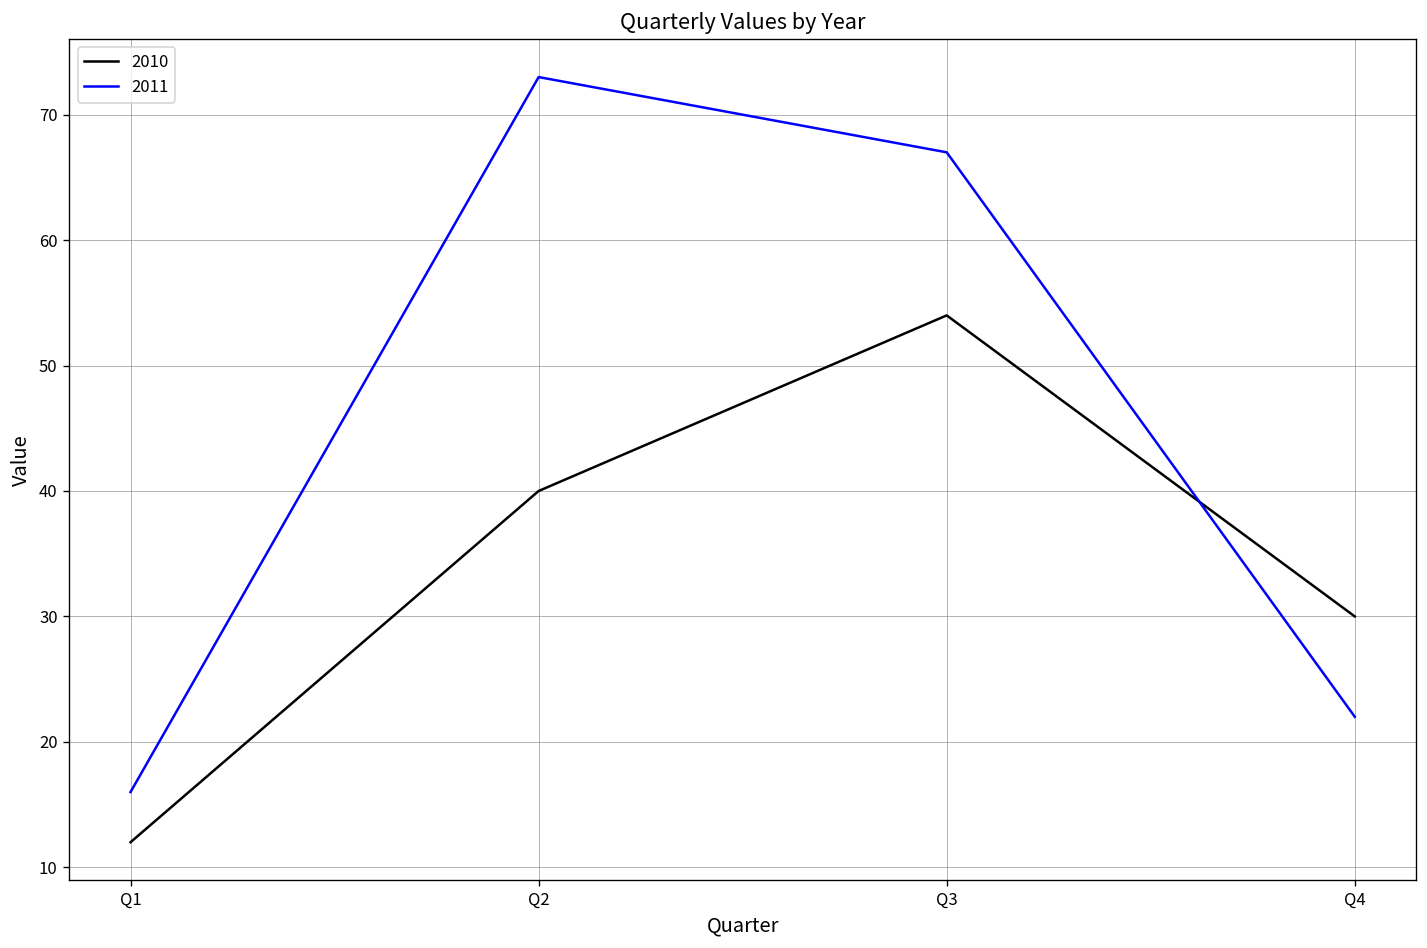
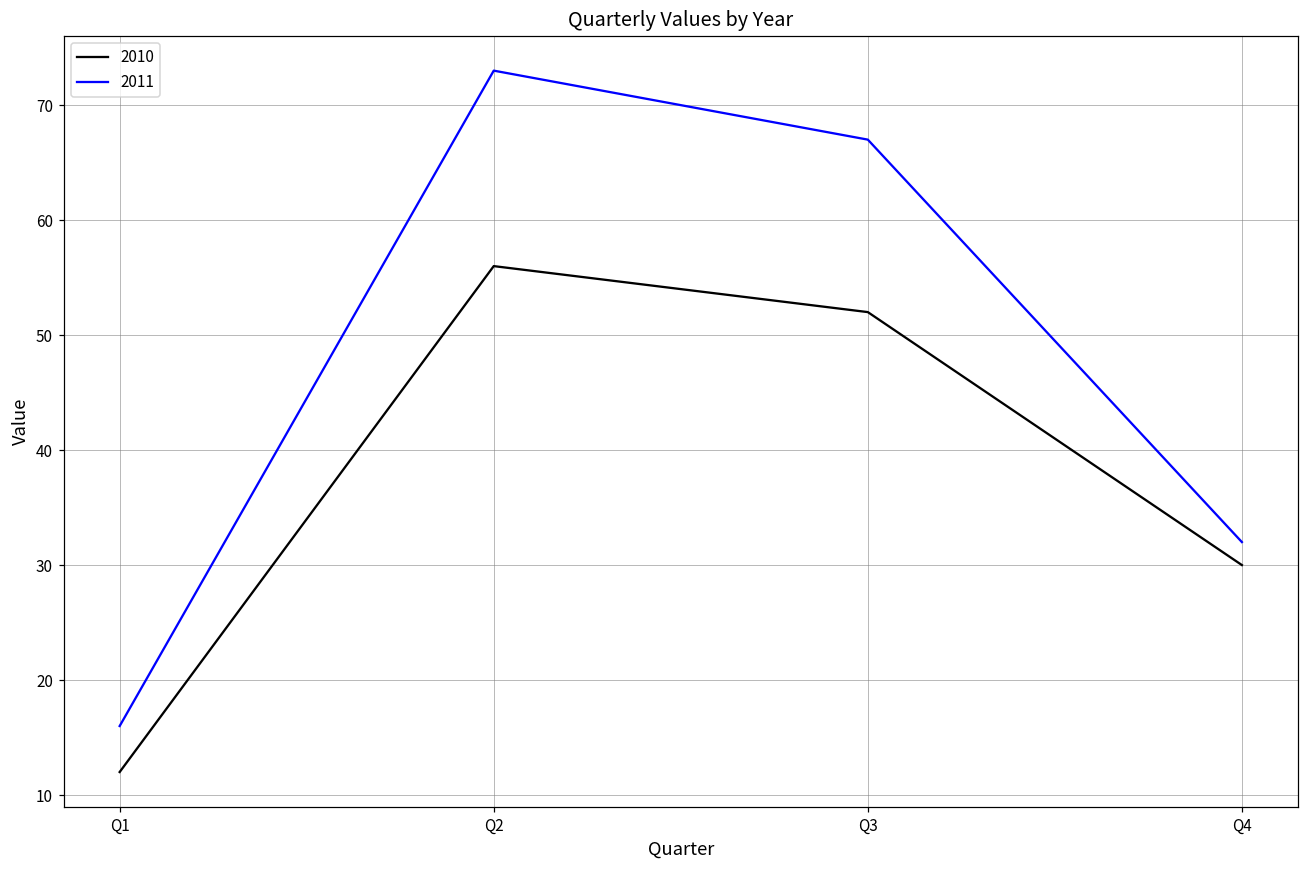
2010, Q2: 40 -> 56
2010, Q3: 54 -> 52
2011, Q4: 22 -> 32
